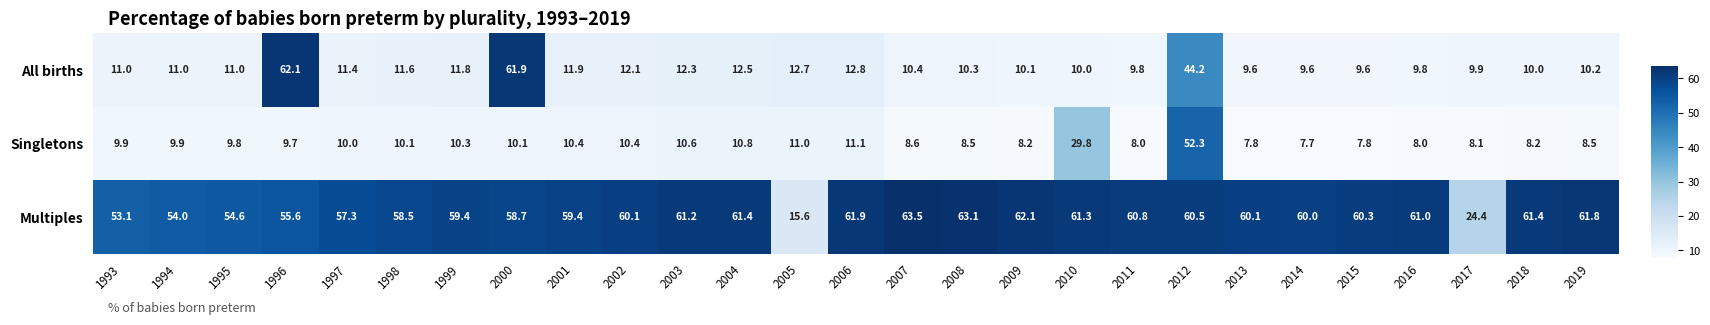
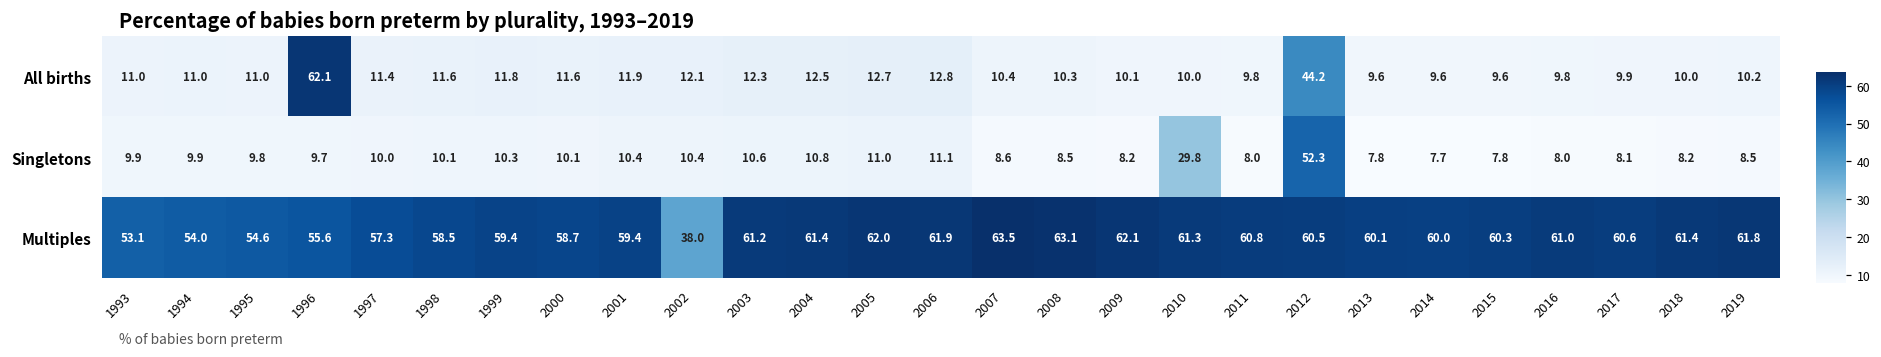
All births, 2000: 61.9 -> 11.6
Multiples, 2002: 60.1 -> 38.0
Multiples, 2005: 15.6 -> 62.0
Multiples, 2017: 24.4 -> 60.6
